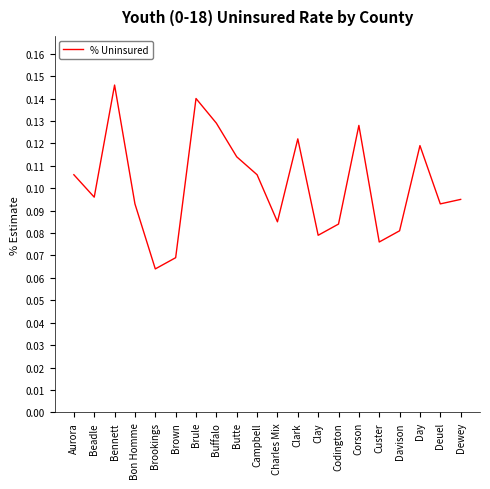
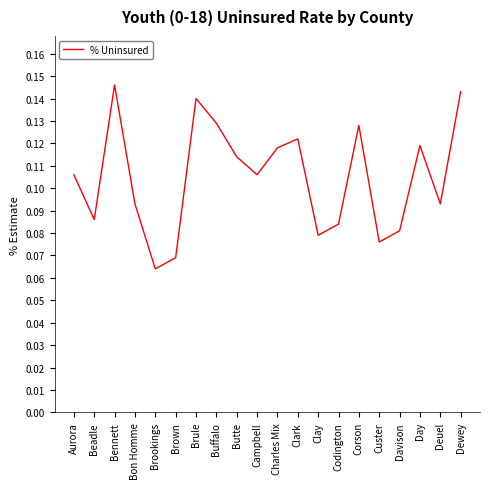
Beadle: 0.096 -> 0.086
Charles Mix: 0.085 -> 0.118
Dewey: 0.095 -> 0.143
